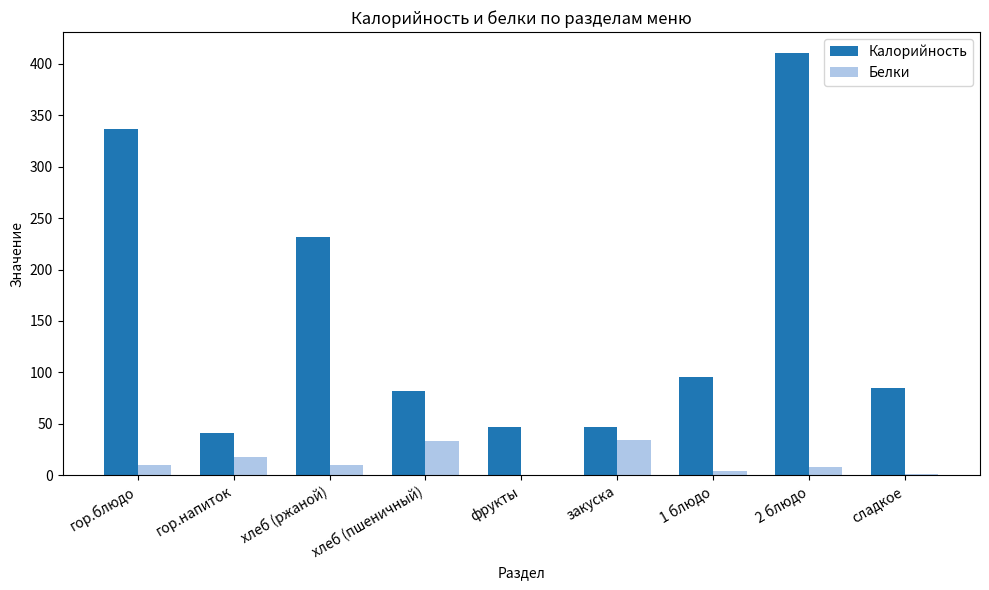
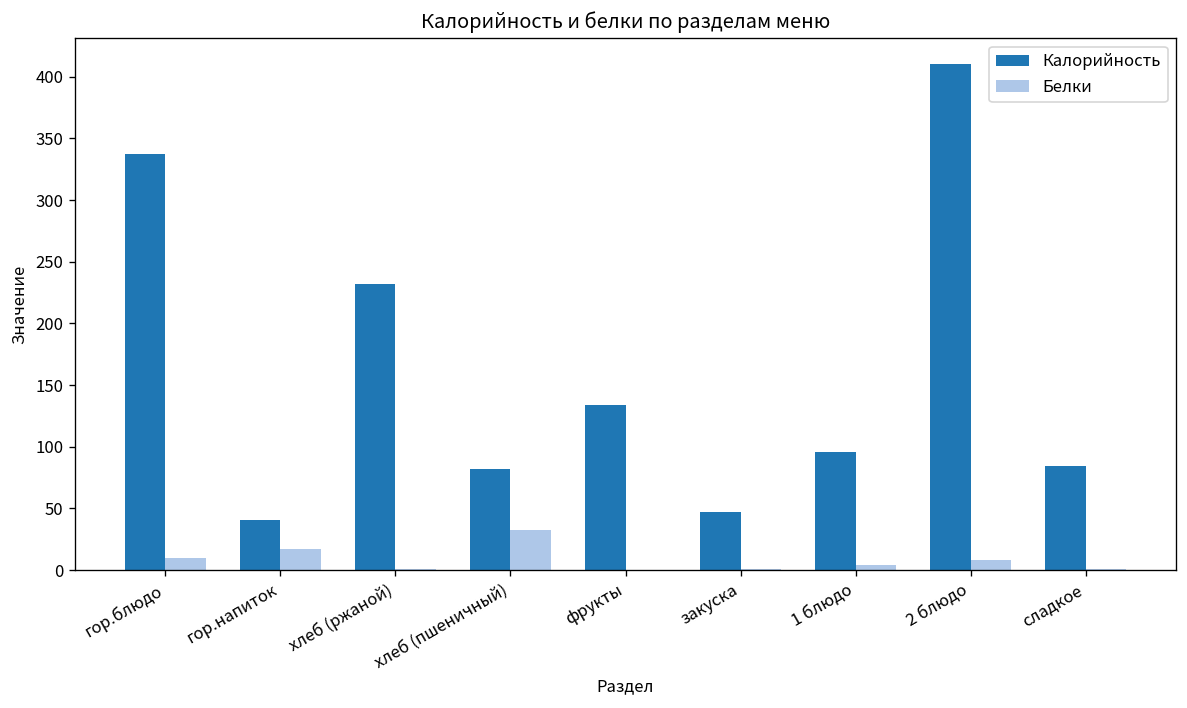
Белки, хлеб (ржаной): 10 -> 1
Калорийность, фрукты: 47 -> 134
Белки, закуска: 34 -> 1
